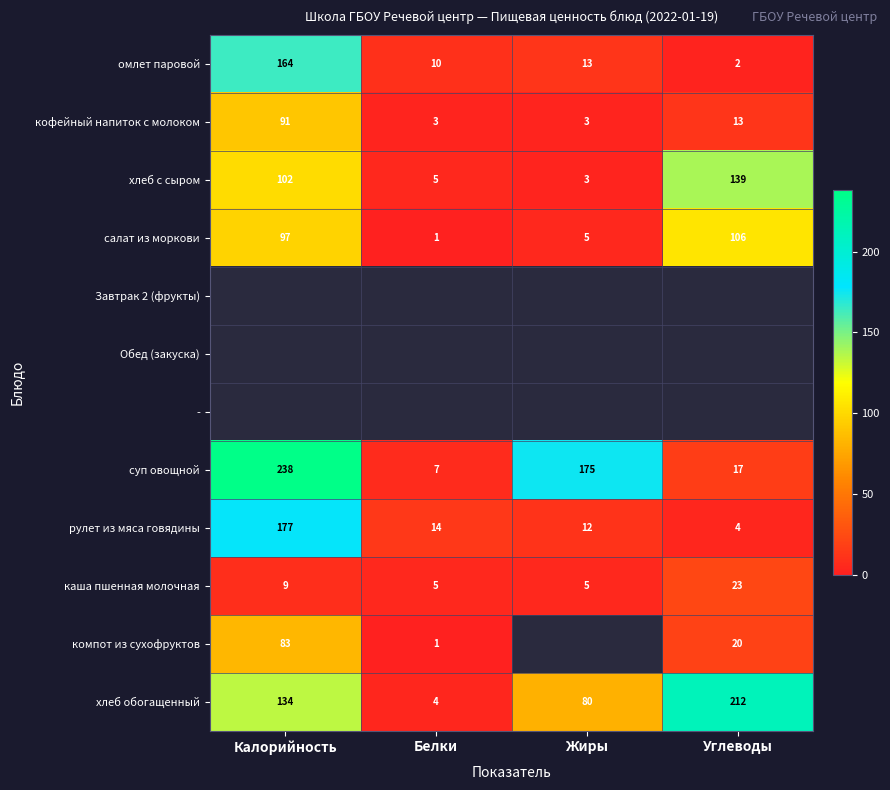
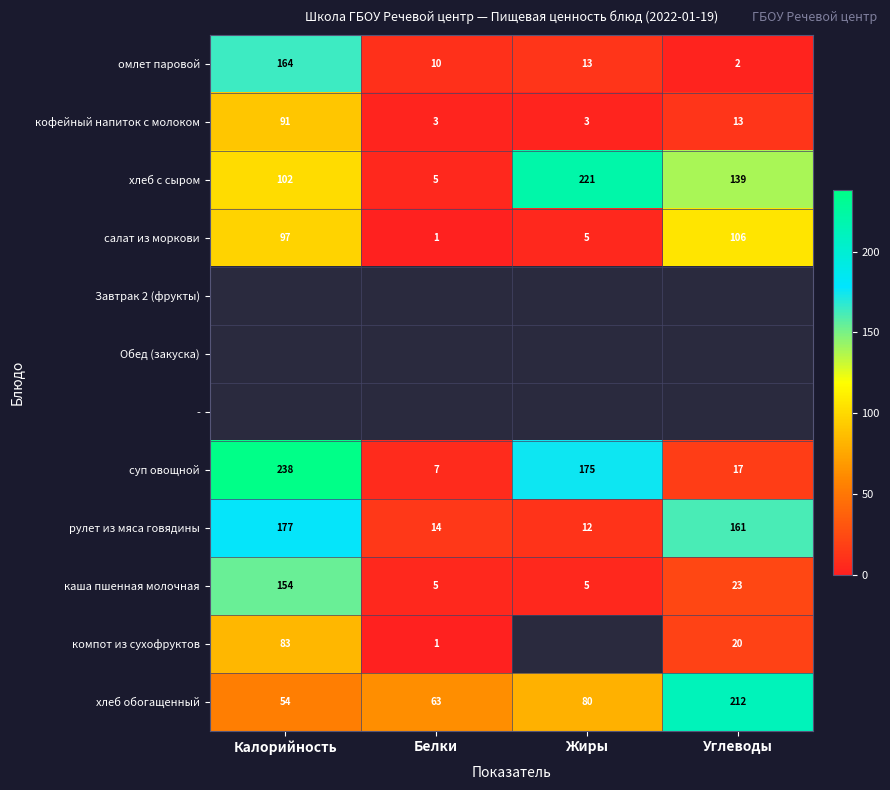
хлеб с сыром, Жиры: 3 -> 221
рулет из мяса говядины, Углеводы: 4 -> 161
каша пшенная молочная, Калорийность: 9 -> 154
хлеб обогащенный, Калорийность: 134 -> 54
хлеб обогащенный, Белки: 4 -> 63
